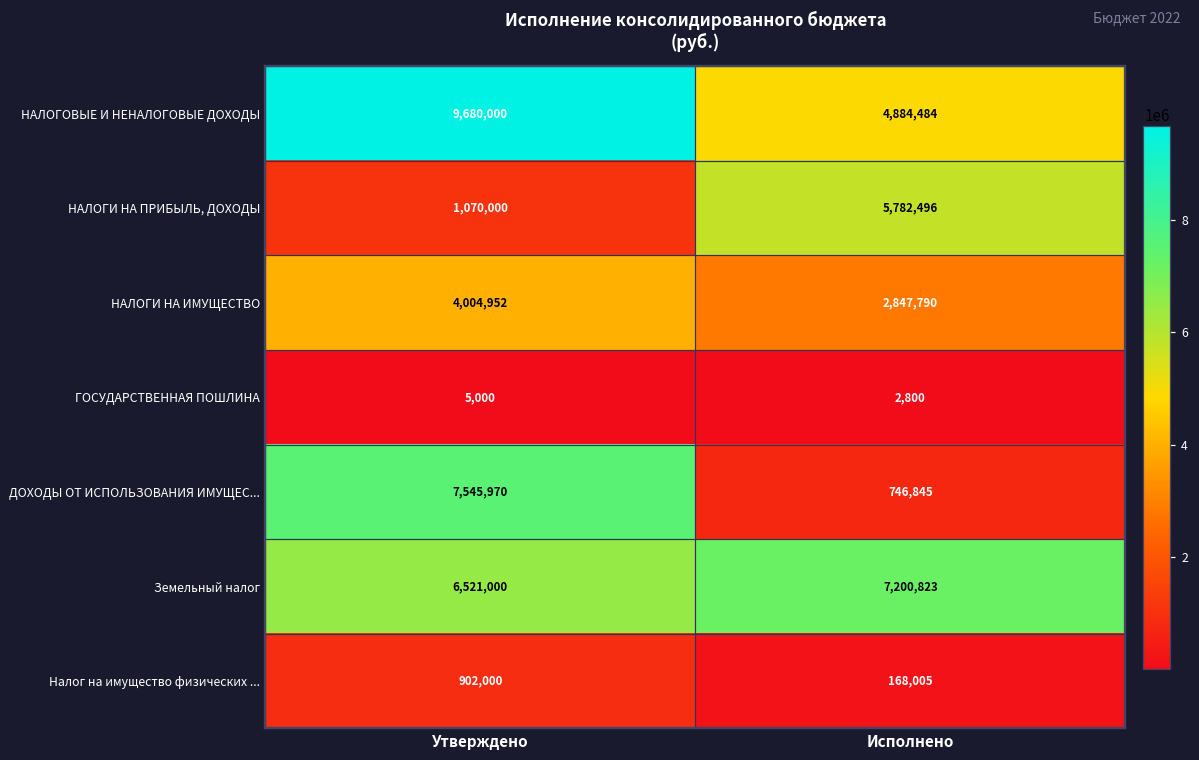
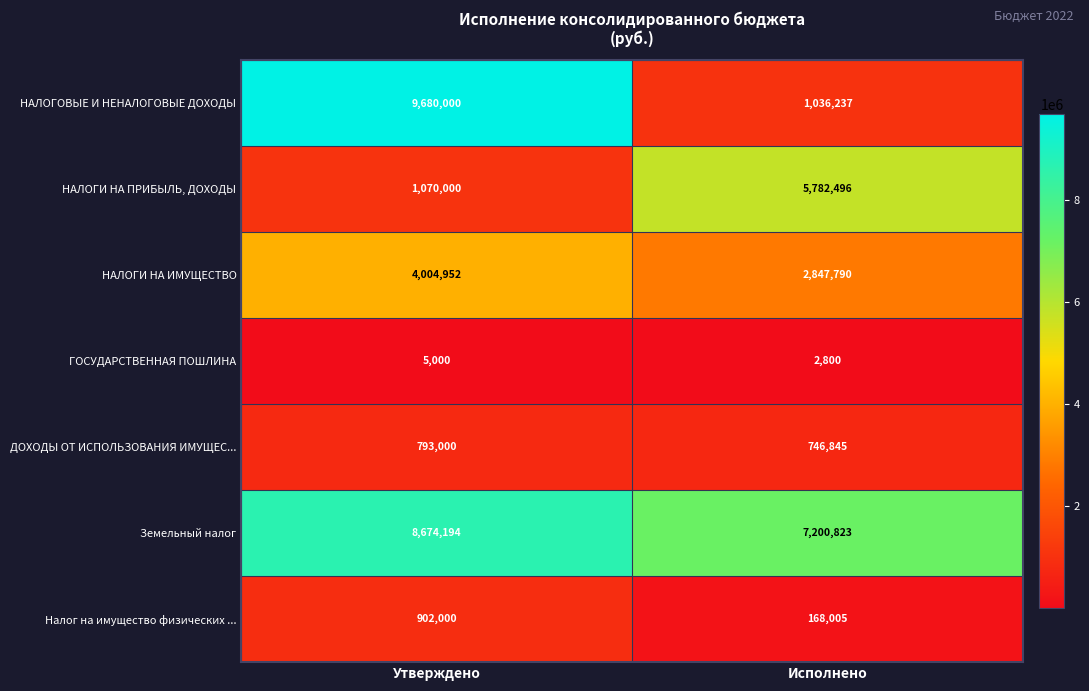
НАЛОГОВЫЕ И НЕНАЛОГОВЫЕ ДОХОДЫ, Исполнено: 4,884,484 -> 1,036,237
ДОХОДЫ ОТ ИСПОЛЬЗОВАНИЯ ИМУЩЕС..., Утверждено: 7,545,970 -> 793,000
Земельный налог, Утверждено: 6,521,000 -> 8,674,194
